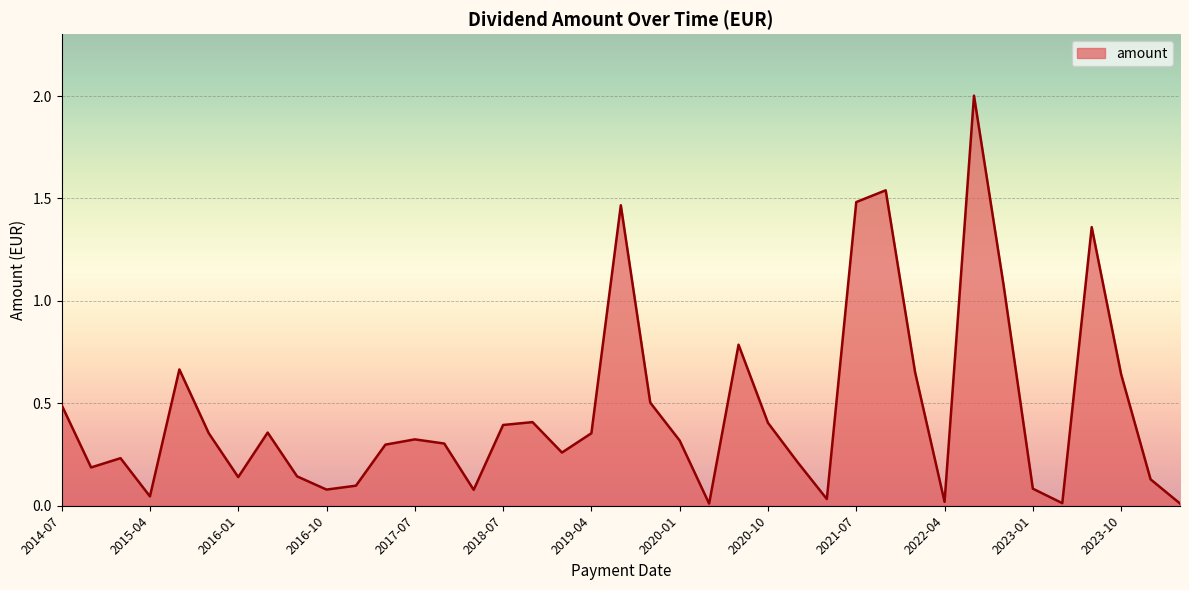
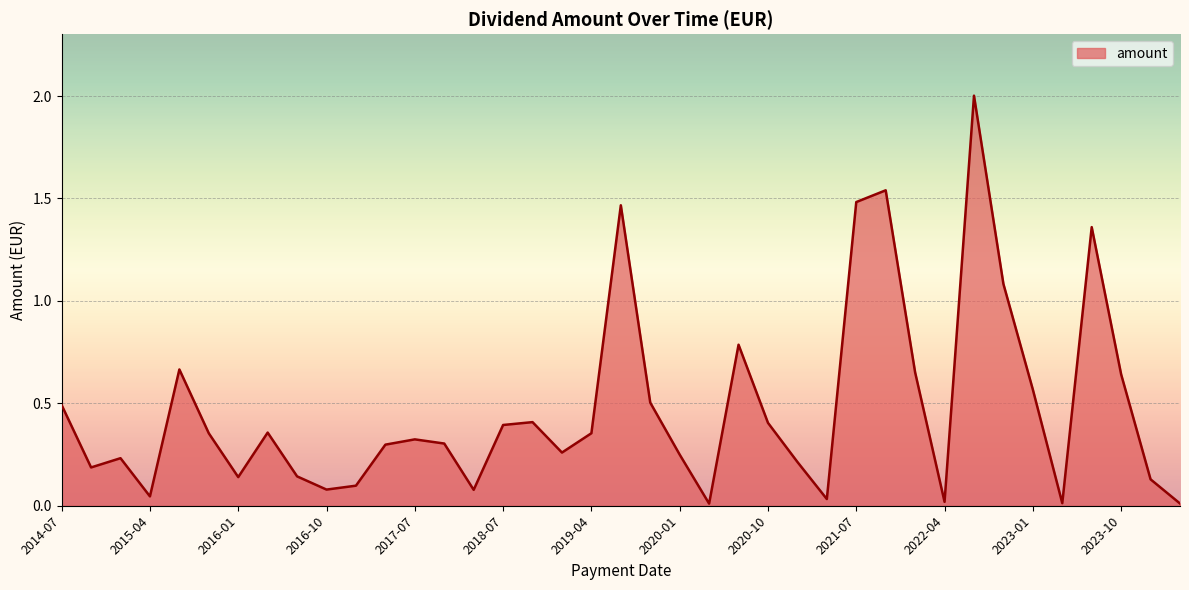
2020-01: 0.32 -> 0.25
2023-01: 0.08 -> 0.57
